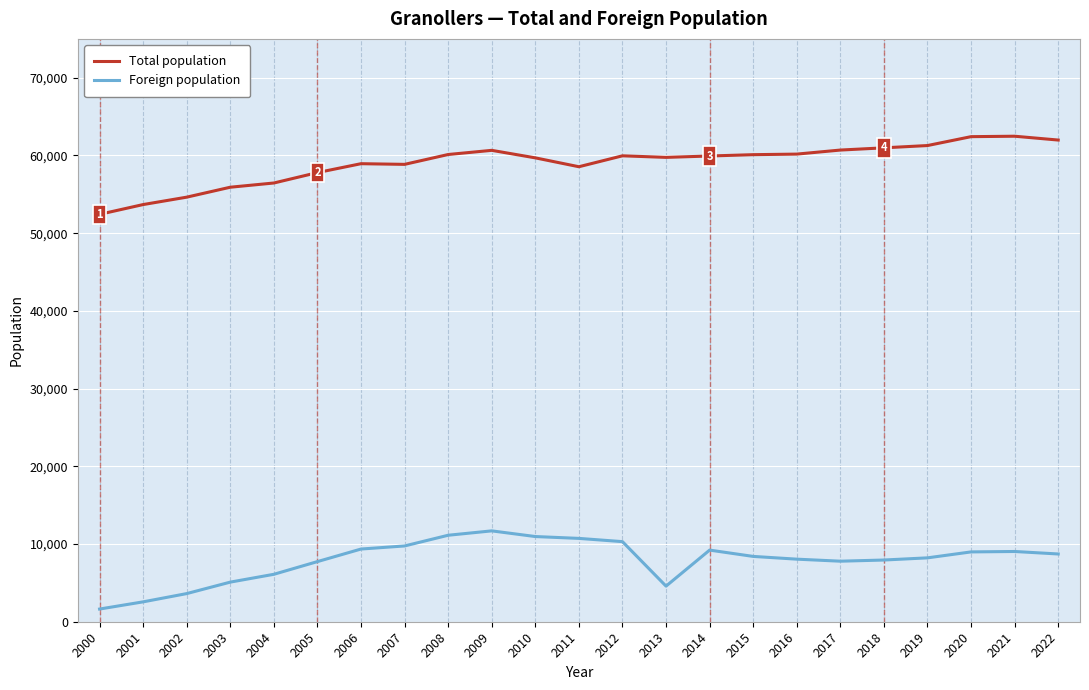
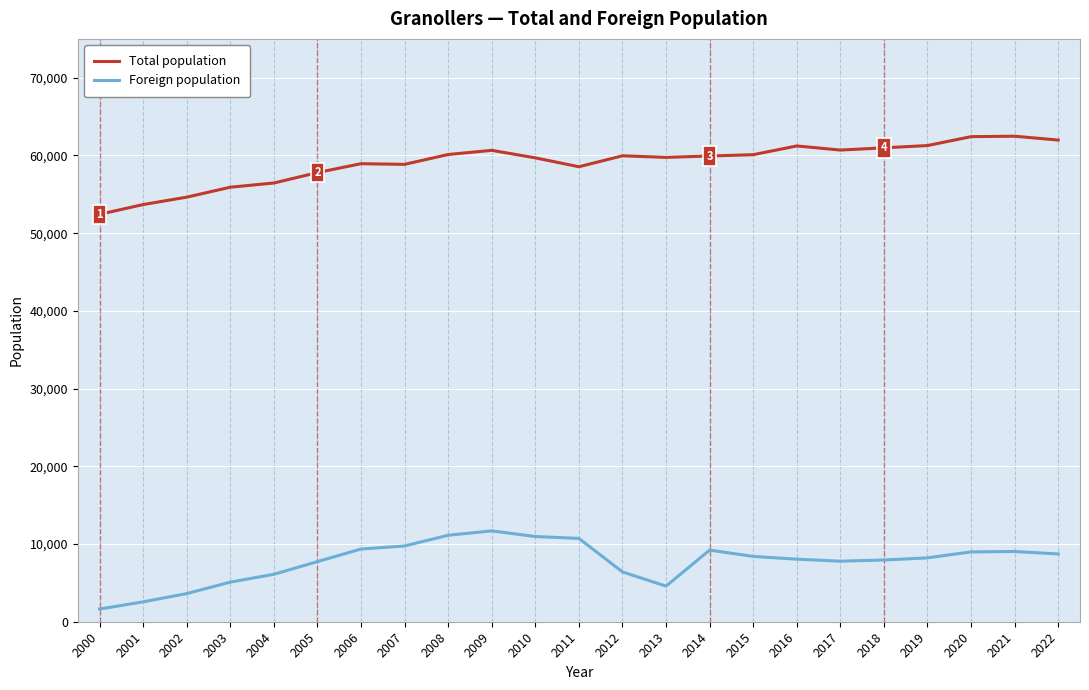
Foreign population, 2012: 10,000 -> 6,000
Total population, 2016: 60,000 -> 61,000
